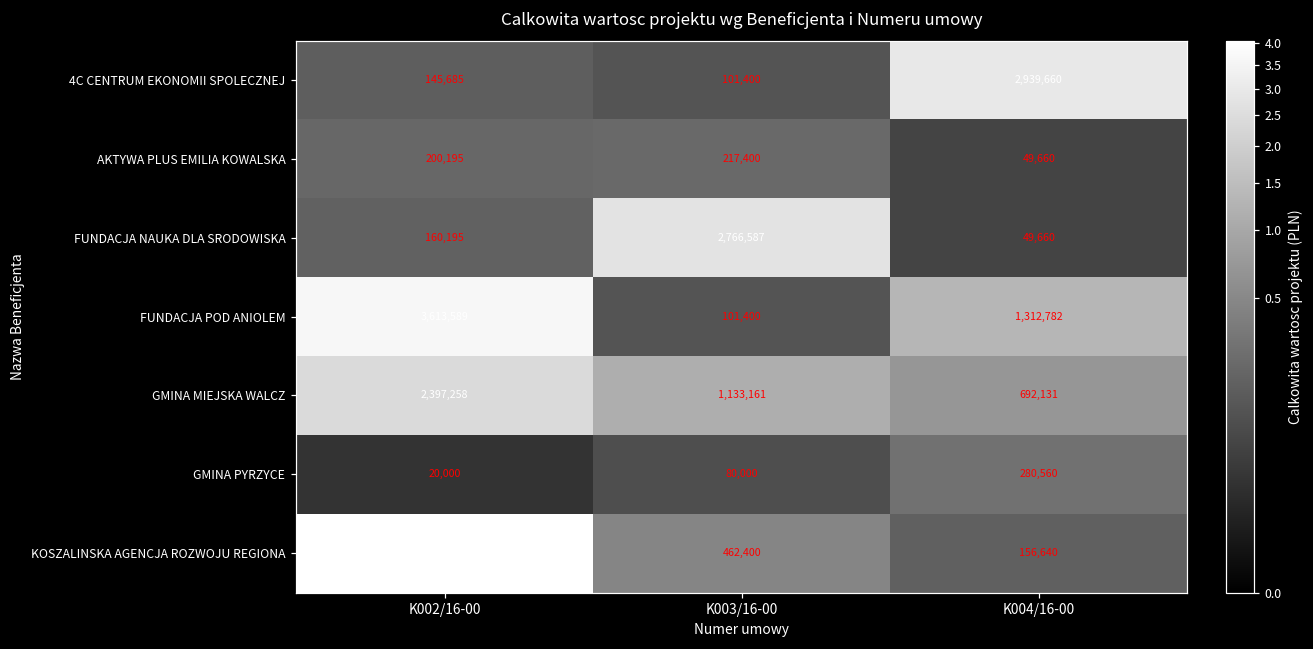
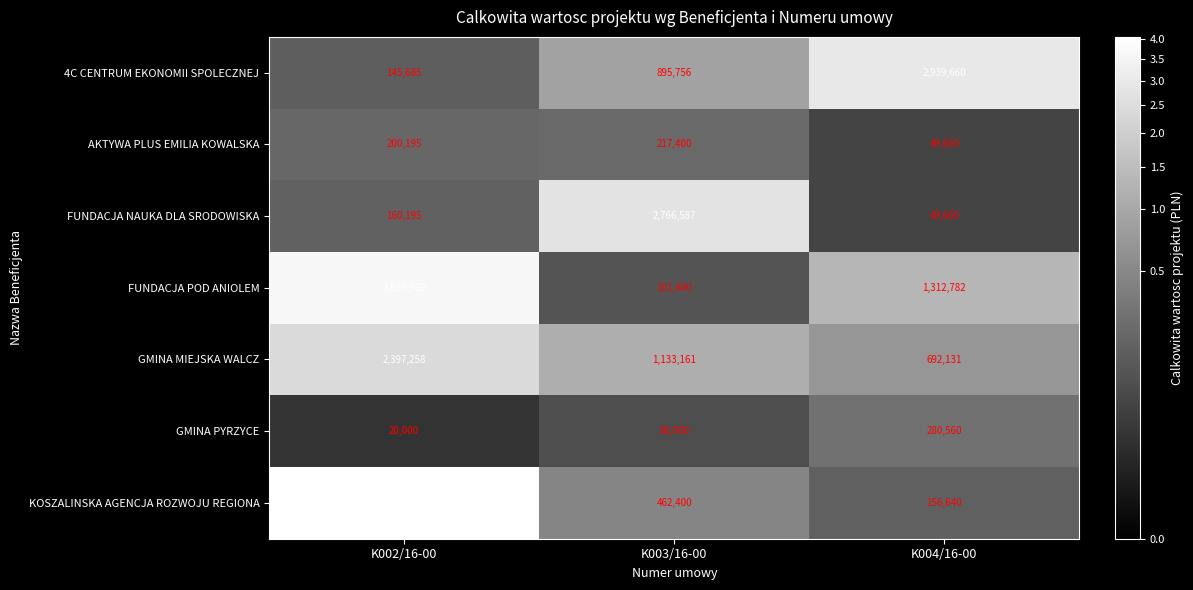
4C CENTRUM EKONOMII SPOLECZNEJ, K003/16-00: 101,400 -> 895,756
